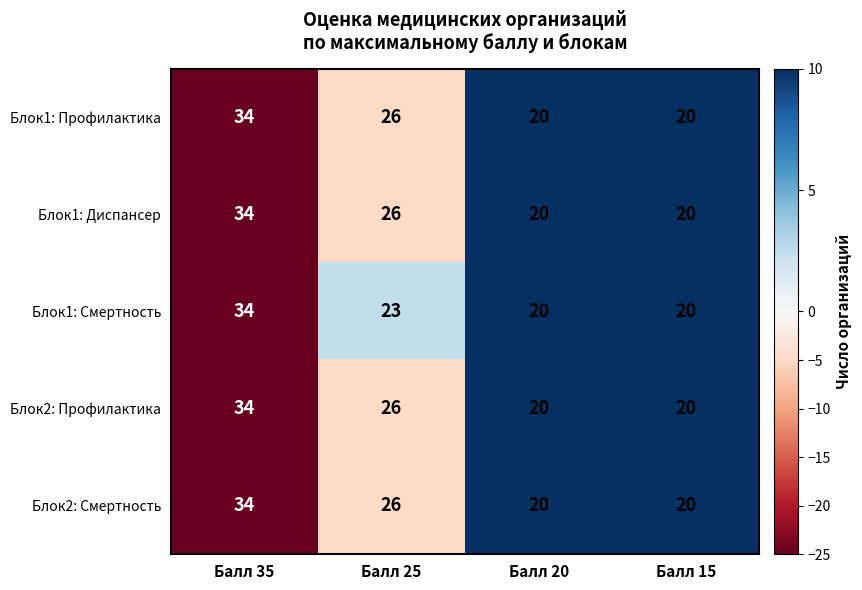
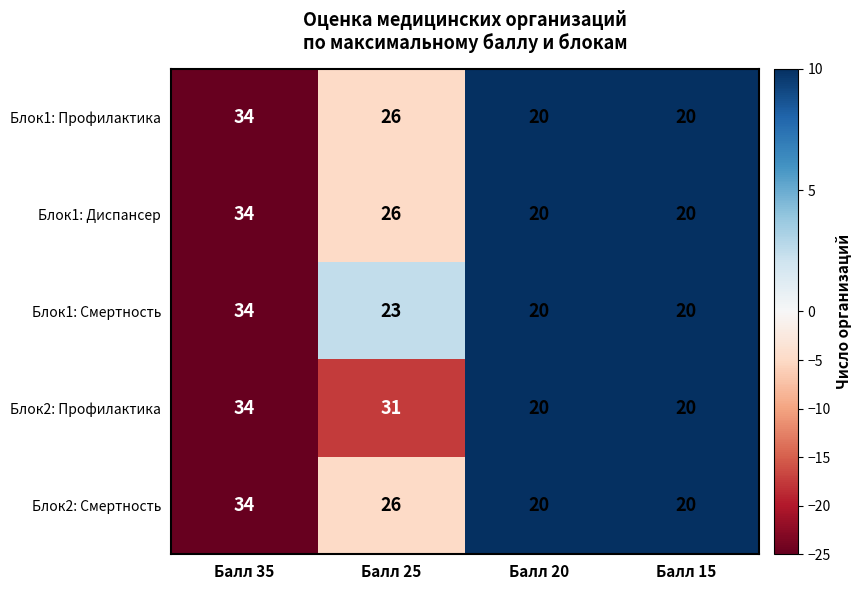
Блок2: Профилактика, Балл 25: 26 -> 31
